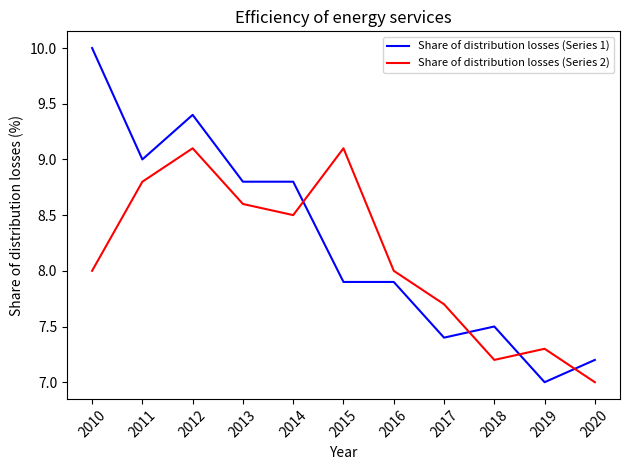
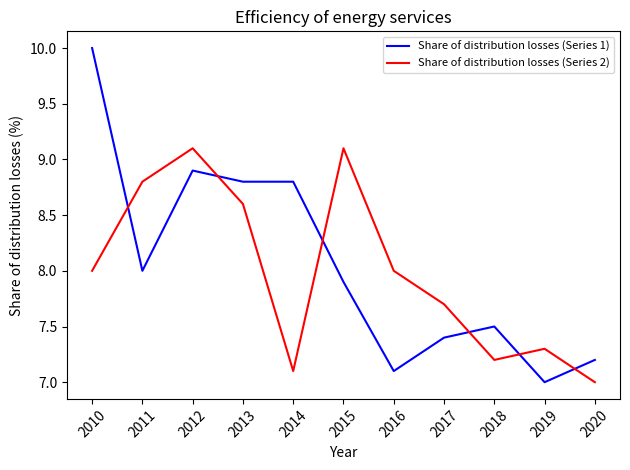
Share of distribution losses (Series 1), 2011: 9 -> 8
Share of distribution losses (Series 1), 2012: 9.4 -> 8.9
Share of distribution losses (Series 2), 2014: 8.5 -> 7.1
Share of distribution losses (Series 1), 2016: 7.9 -> 7.1
